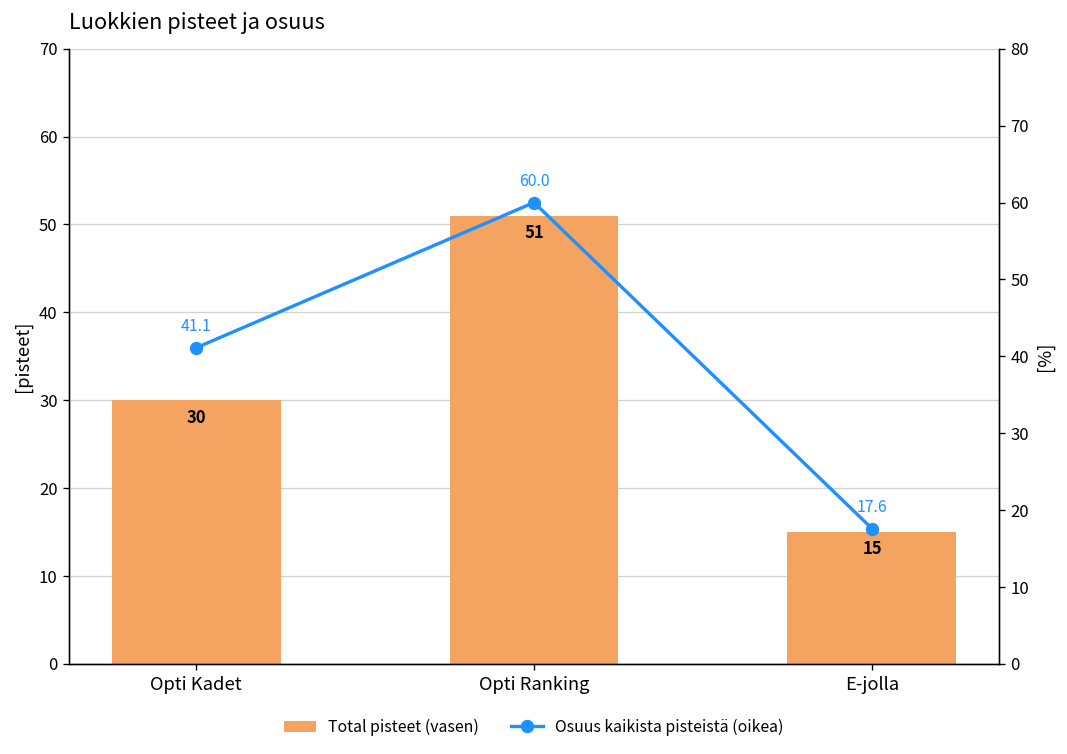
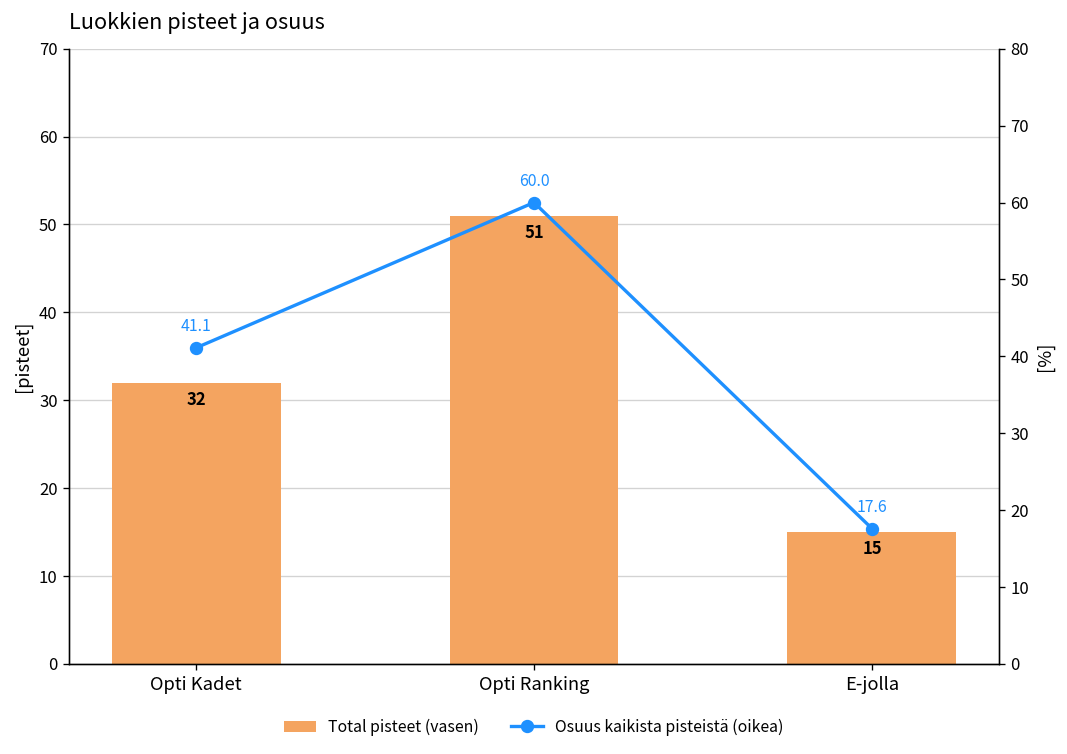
Total pisteet (vasen), Opti Kadet: 30 -> 32
